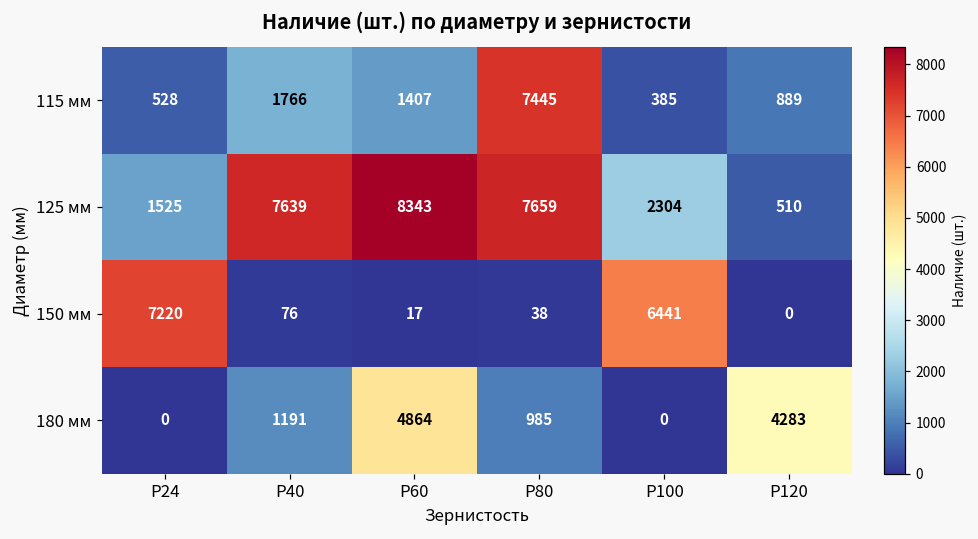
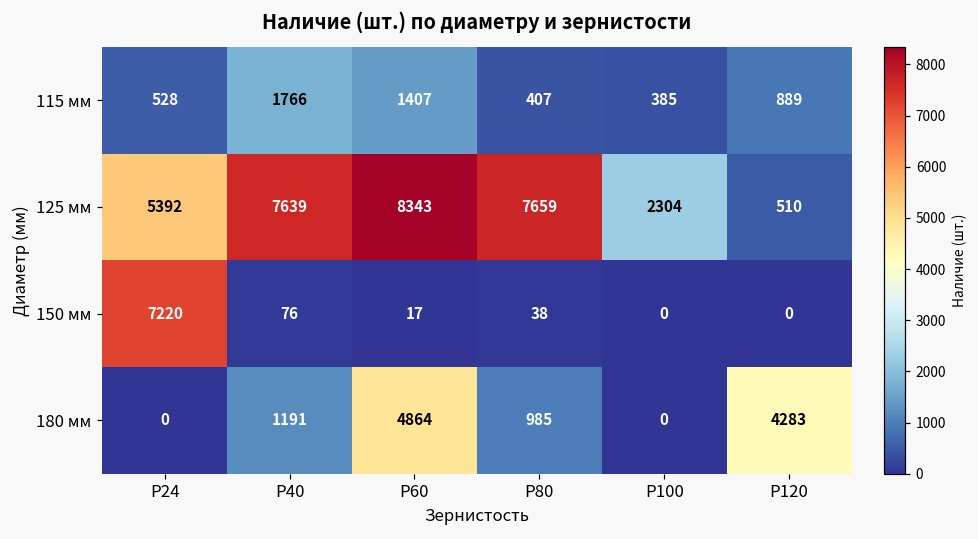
115 мм, P80: 7445 -> 407
125 мм, P24: 1525 -> 5392
150 мм, P100: 6441 -> 0
